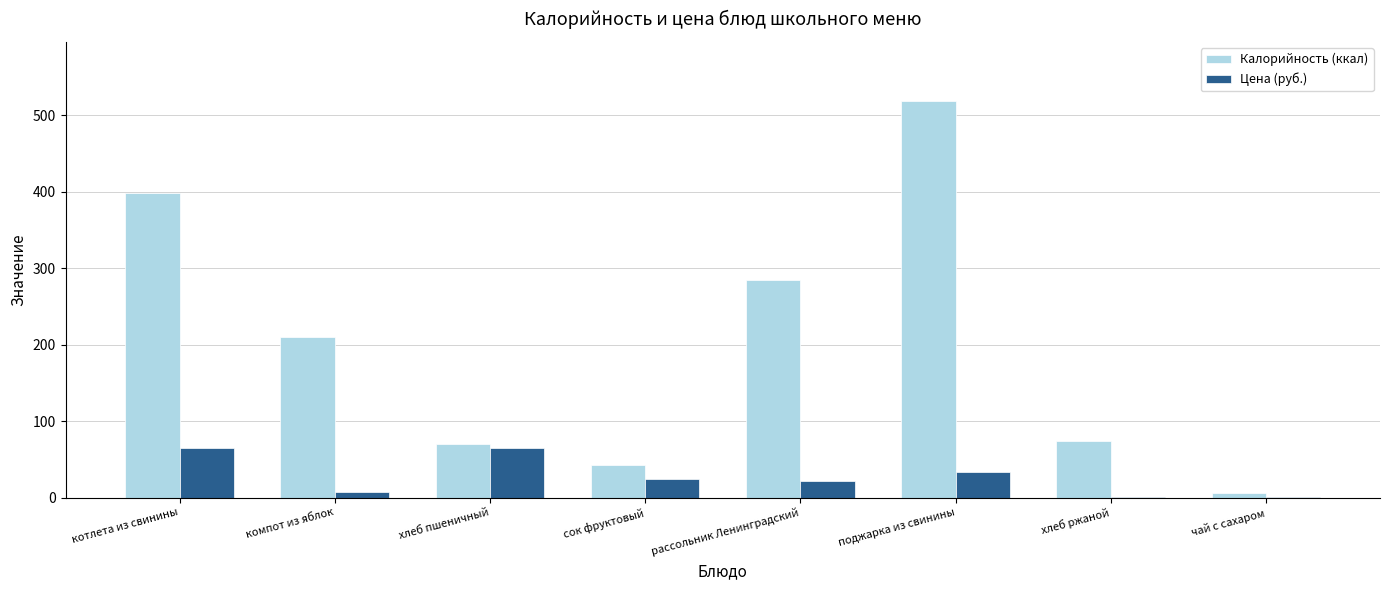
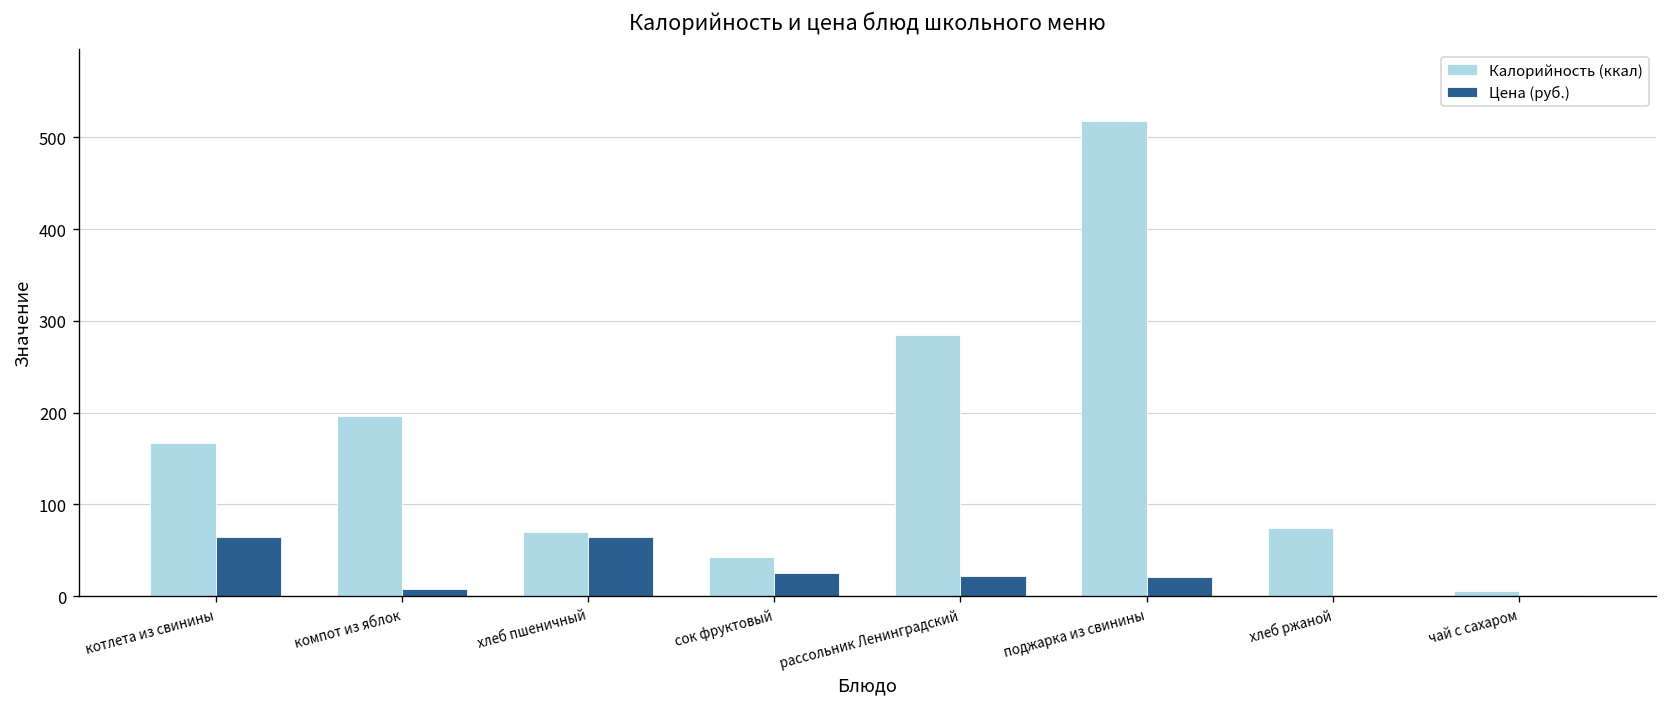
Калорийность (ккал), котлета из свинины: 400 -> 170
Калорийность (ккал), компот из яблок: 210 -> 200
Цена (руб.), поджарка из свинины: 30 -> 20
